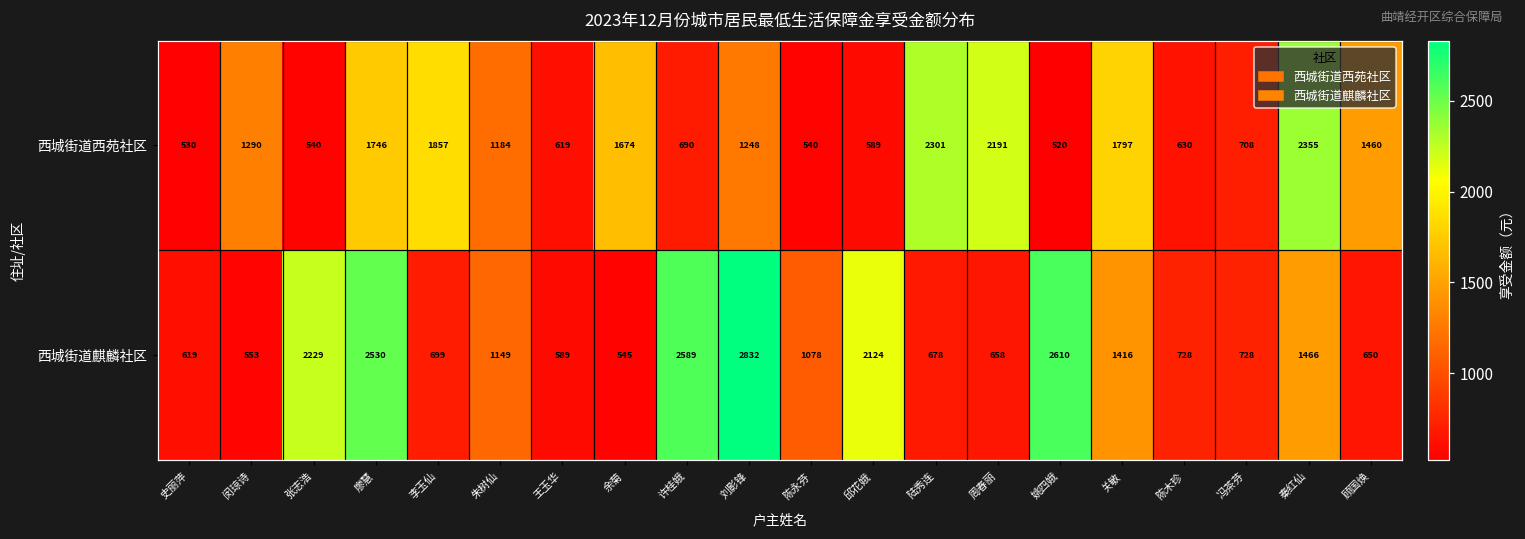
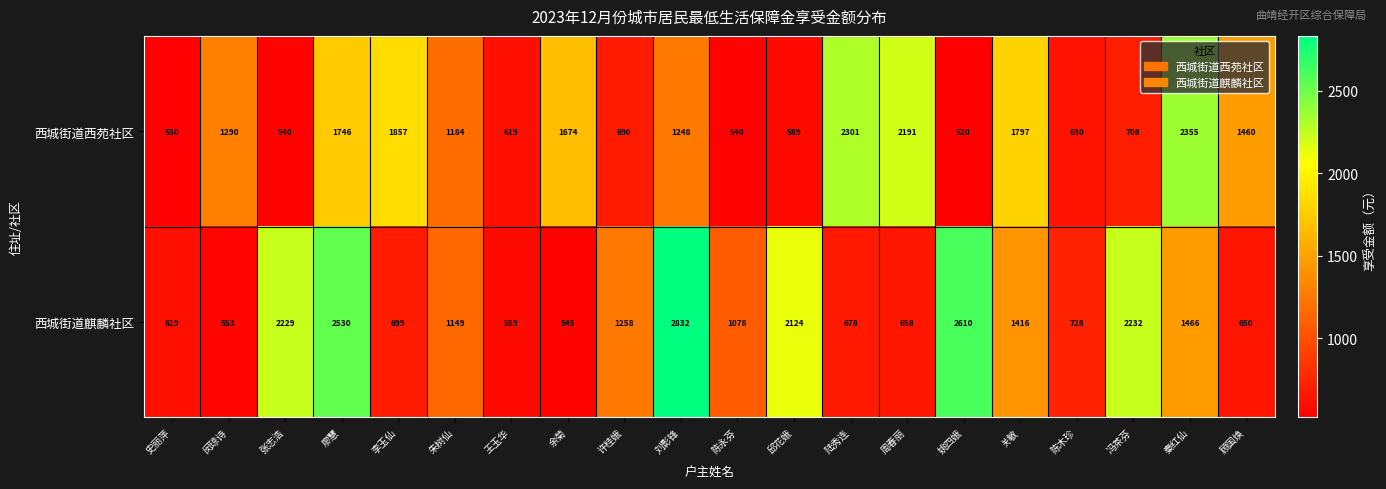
西城街道麒麟社区, 许桂娥: 2589 -> 1258
西城街道麒麟社区, 冯茶芬: 728 -> 2232
